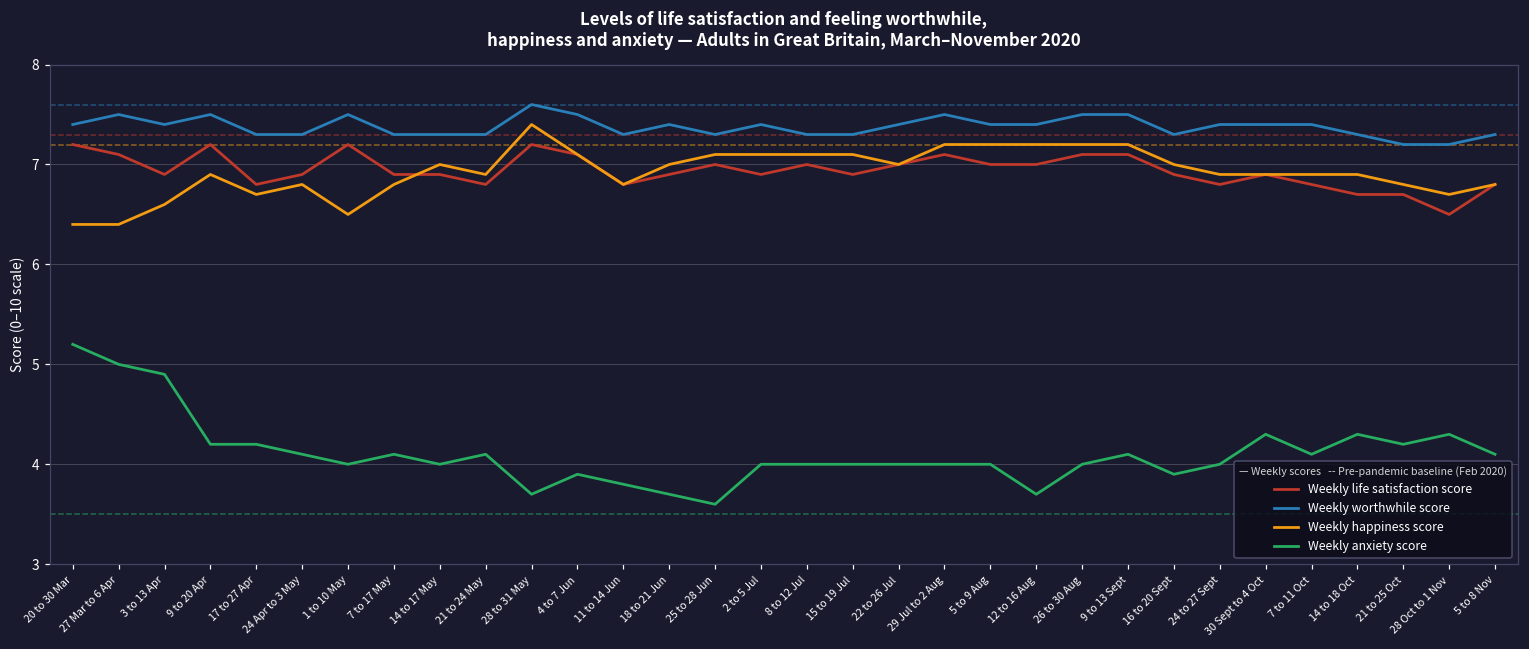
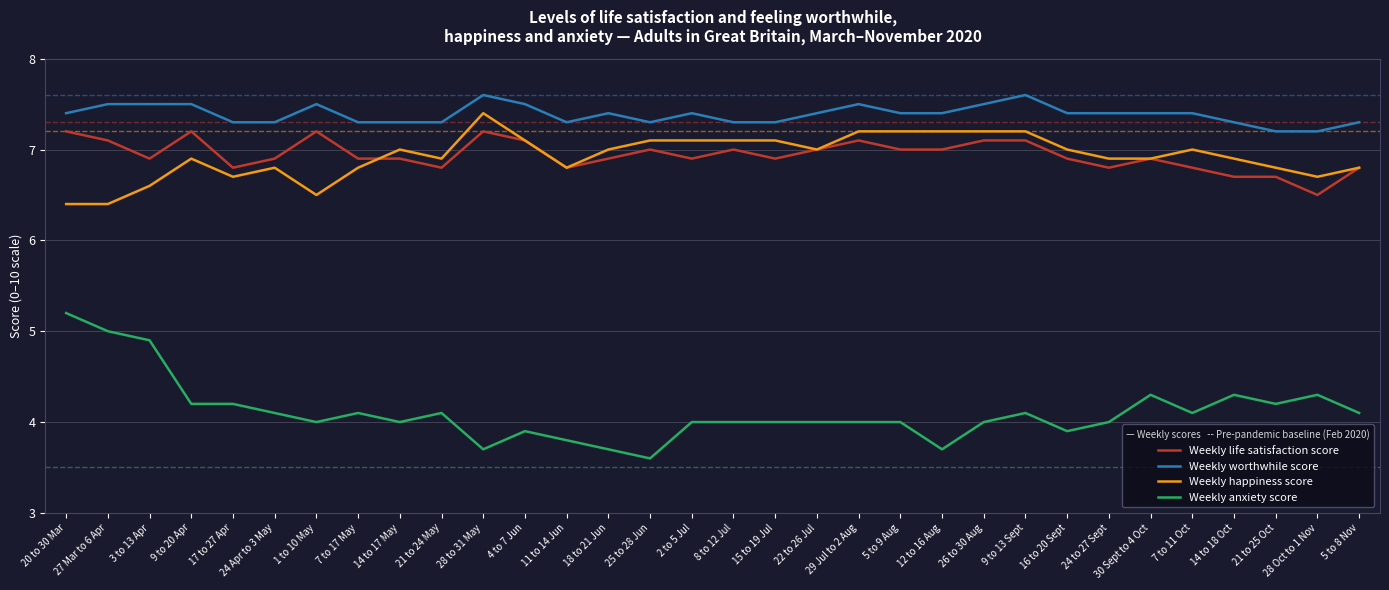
Weekly worthwhile score, 3 to 13 Apr: 7.4 -> 7.5
Weekly worthwhile score, 9 to 13 Sept: 7.5 -> 7.6
Weekly worthwhile score, 16 to 20 Sept: 7.3 -> 7.4
Weekly happiness score, 7 to 11 Oct: 6.9 -> 7.0
